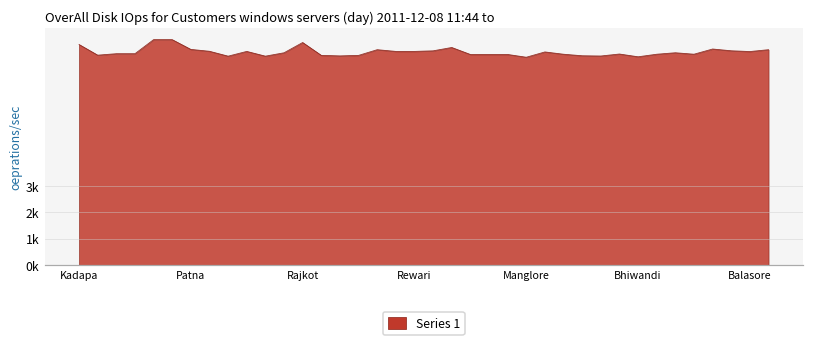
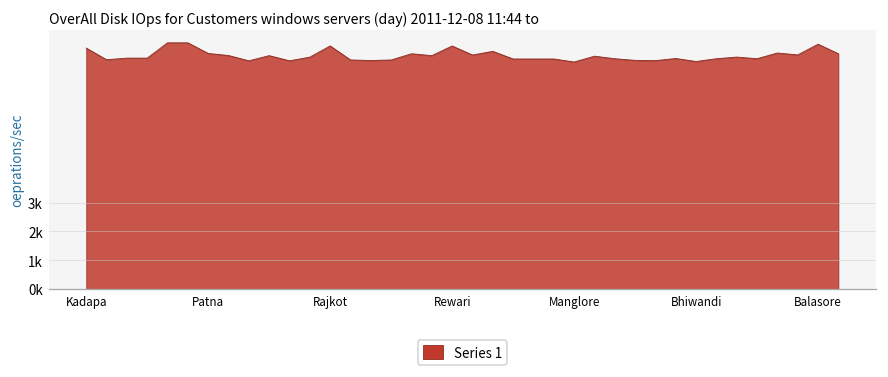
Rewari: 8100 -> 8400
Balasore: 8100 -> 8500
